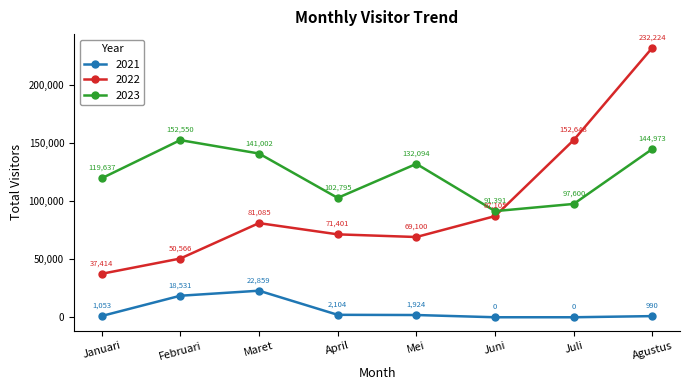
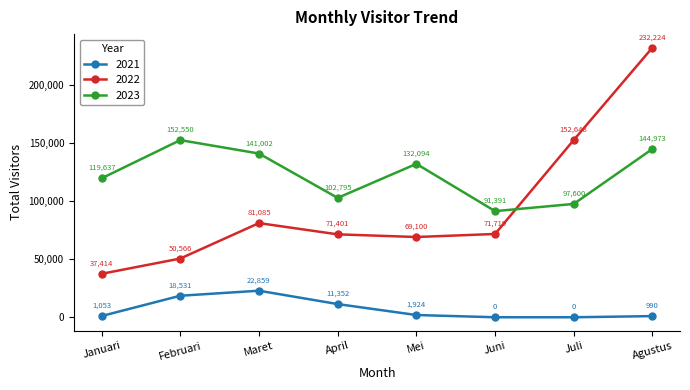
2021, April: 2,104 -> 11,352
2022, Juni: 87,105 -> 71,719
